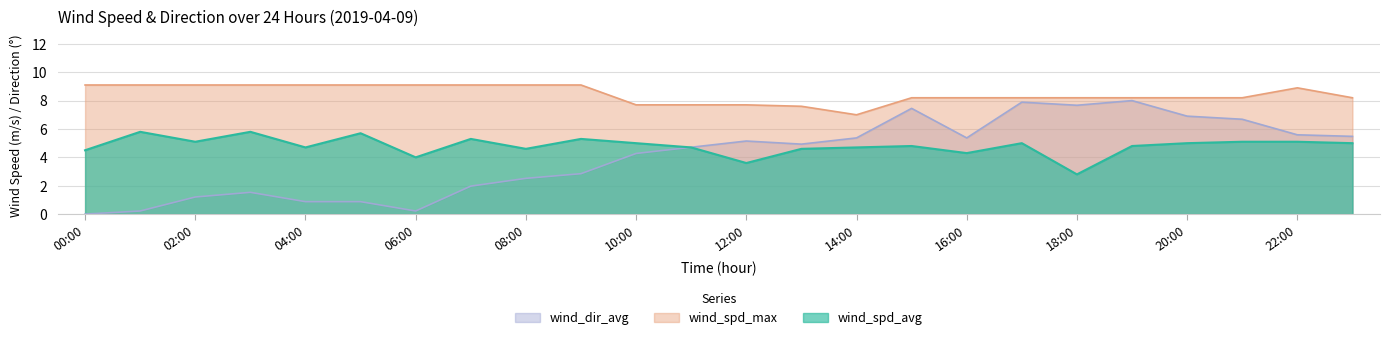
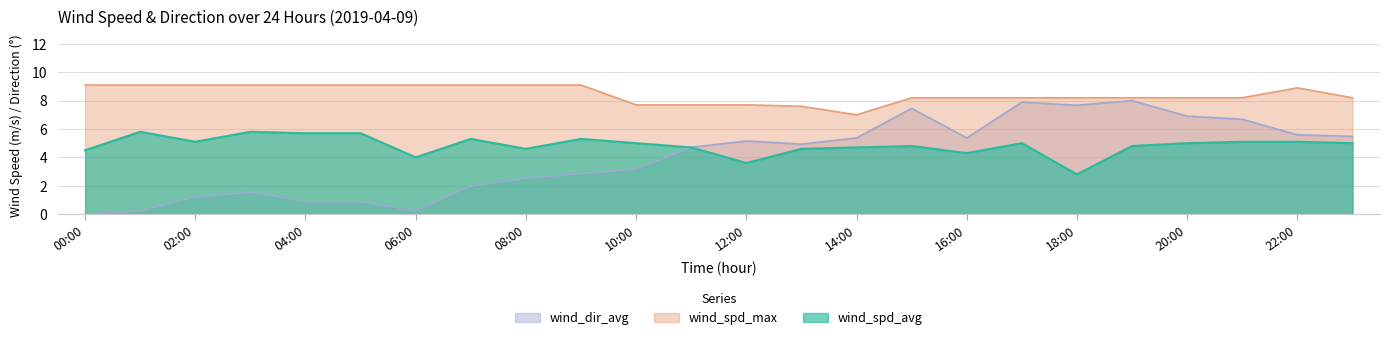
wind_spd_avg, 04:00: 4.7 -> 5.7
wind_dir_avg, 10:00: 4.3 -> 3.2
